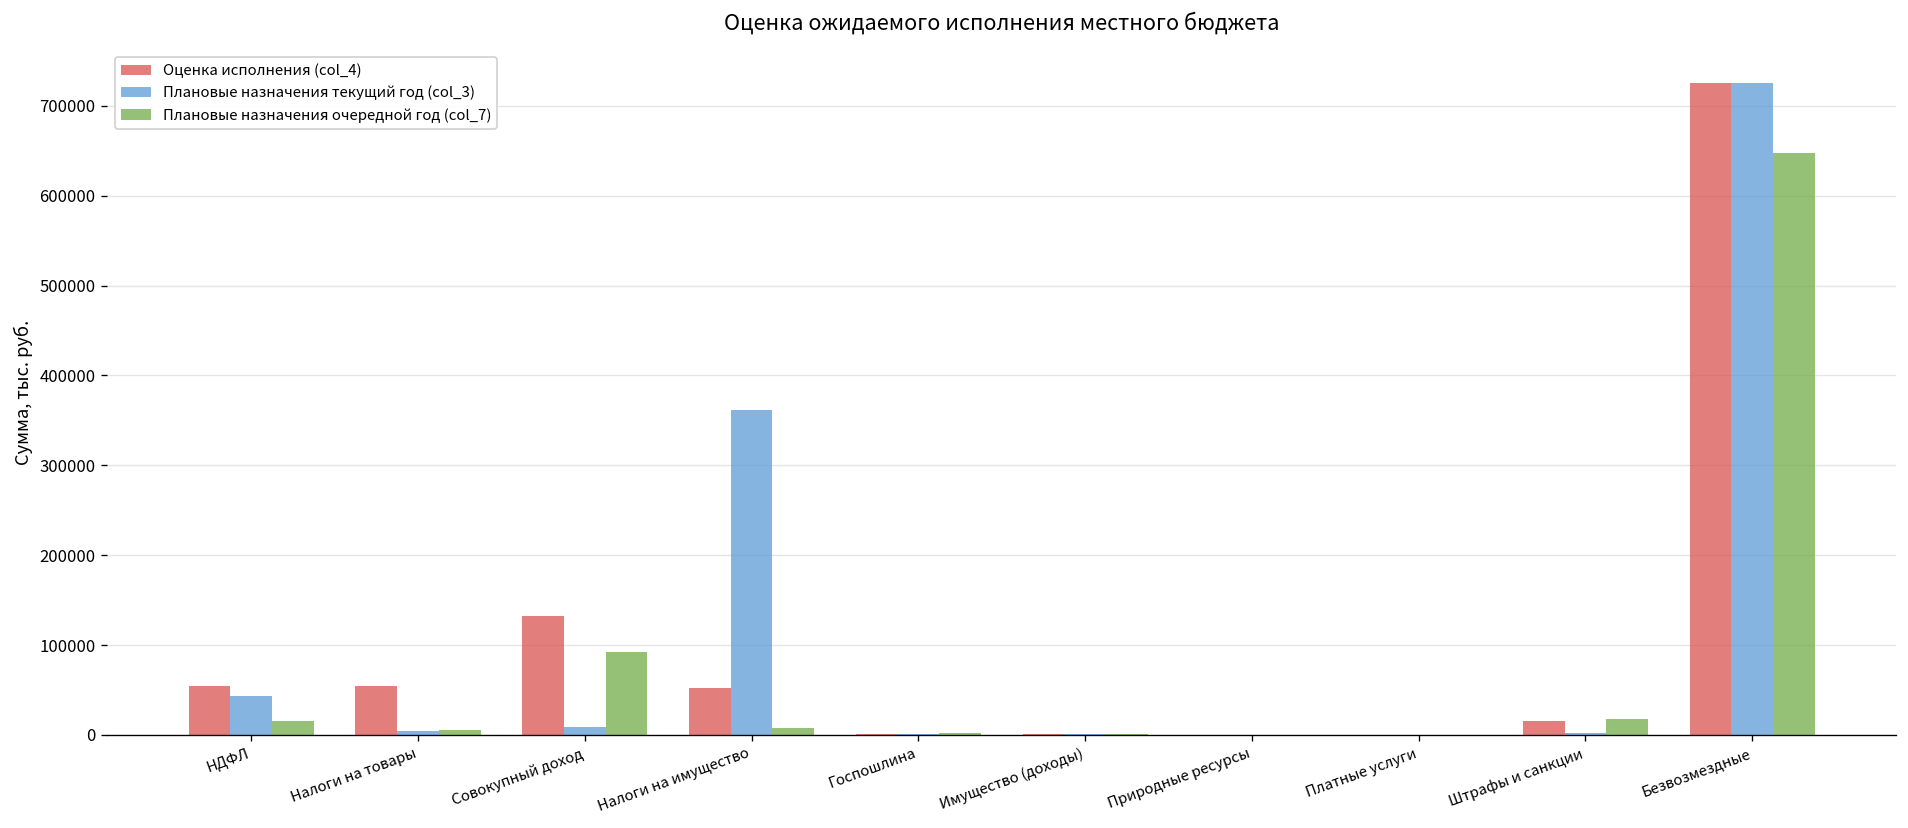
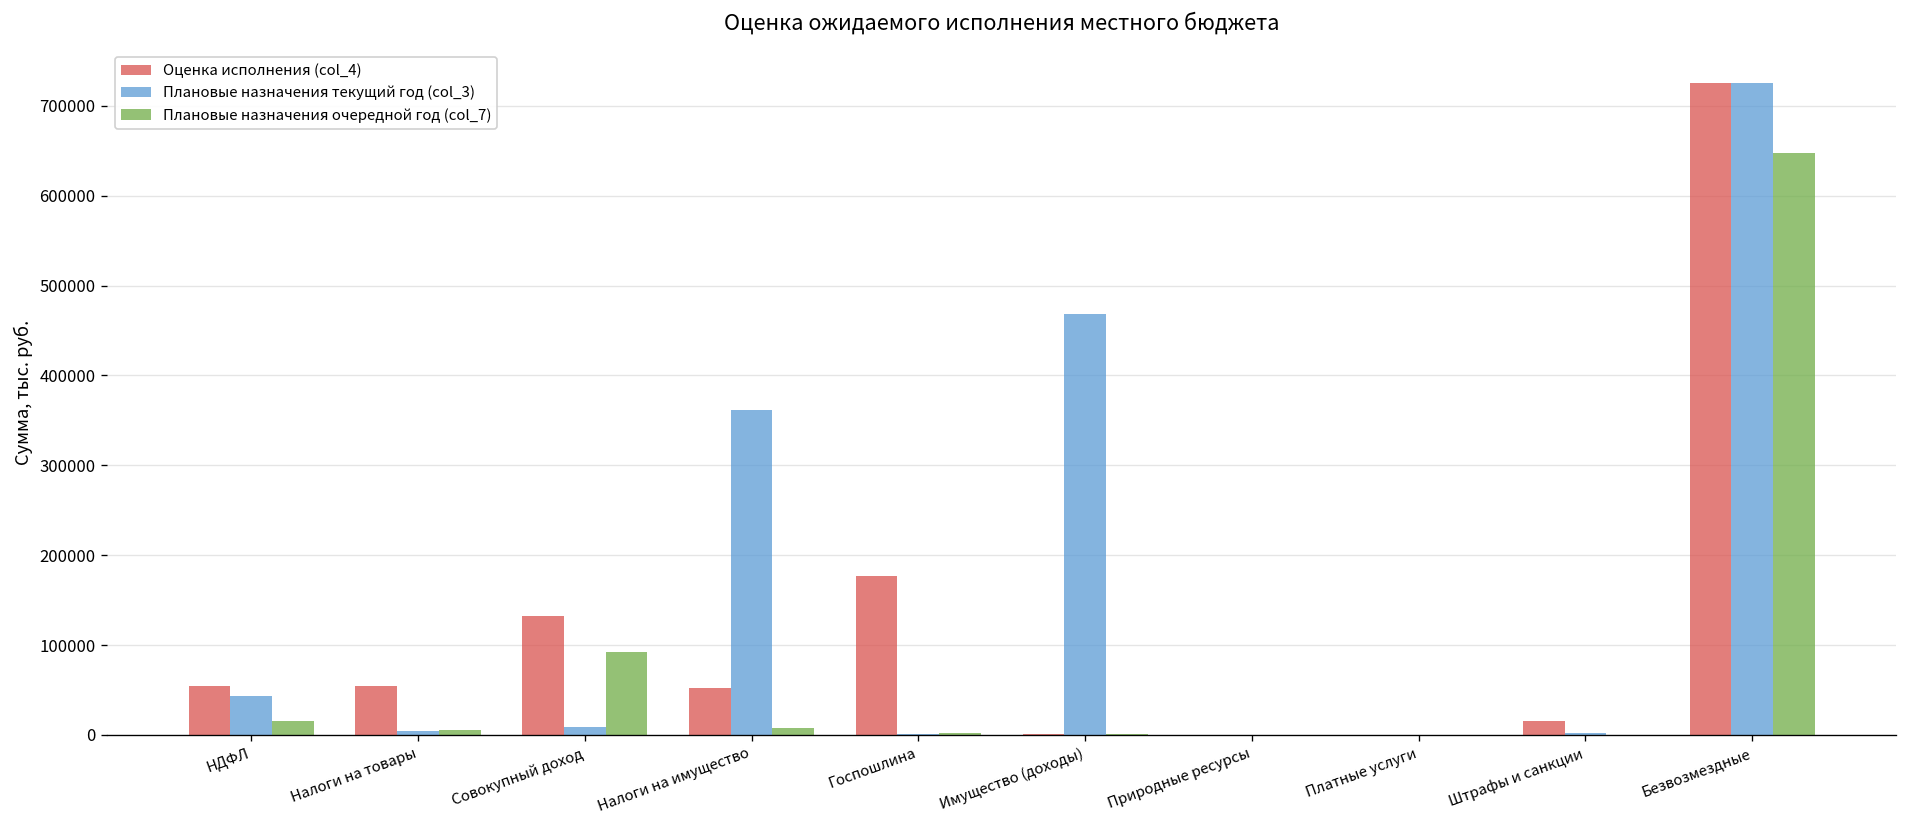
Оценка исполнения (col_4), Госпошлина: 0 -> 180000
Плановые назначения текущий год (col_3), Имущество (доходы): 0 -> 470000
Плановые назначения очередной год (col_7), Штрафы и санкции: 20000 -> 0
